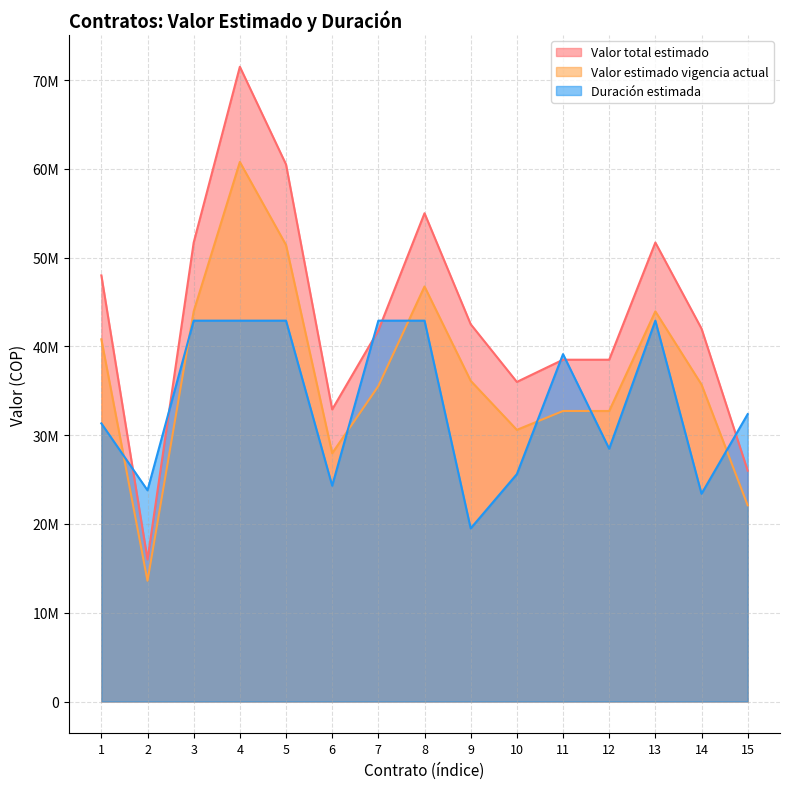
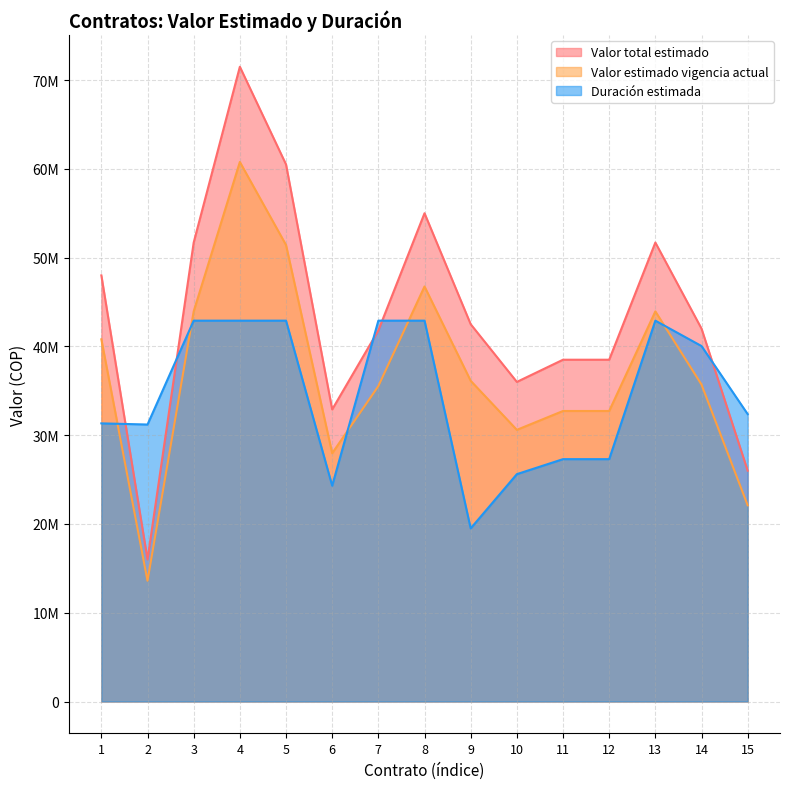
Duración estimada, 2: 24000000 -> 31000000
Duración estimada, 11: 39000000 -> 27000000
Duración estimada, 12: 28000000 -> 27000000
Duración estimada, 14: 23000000 -> 40000000
